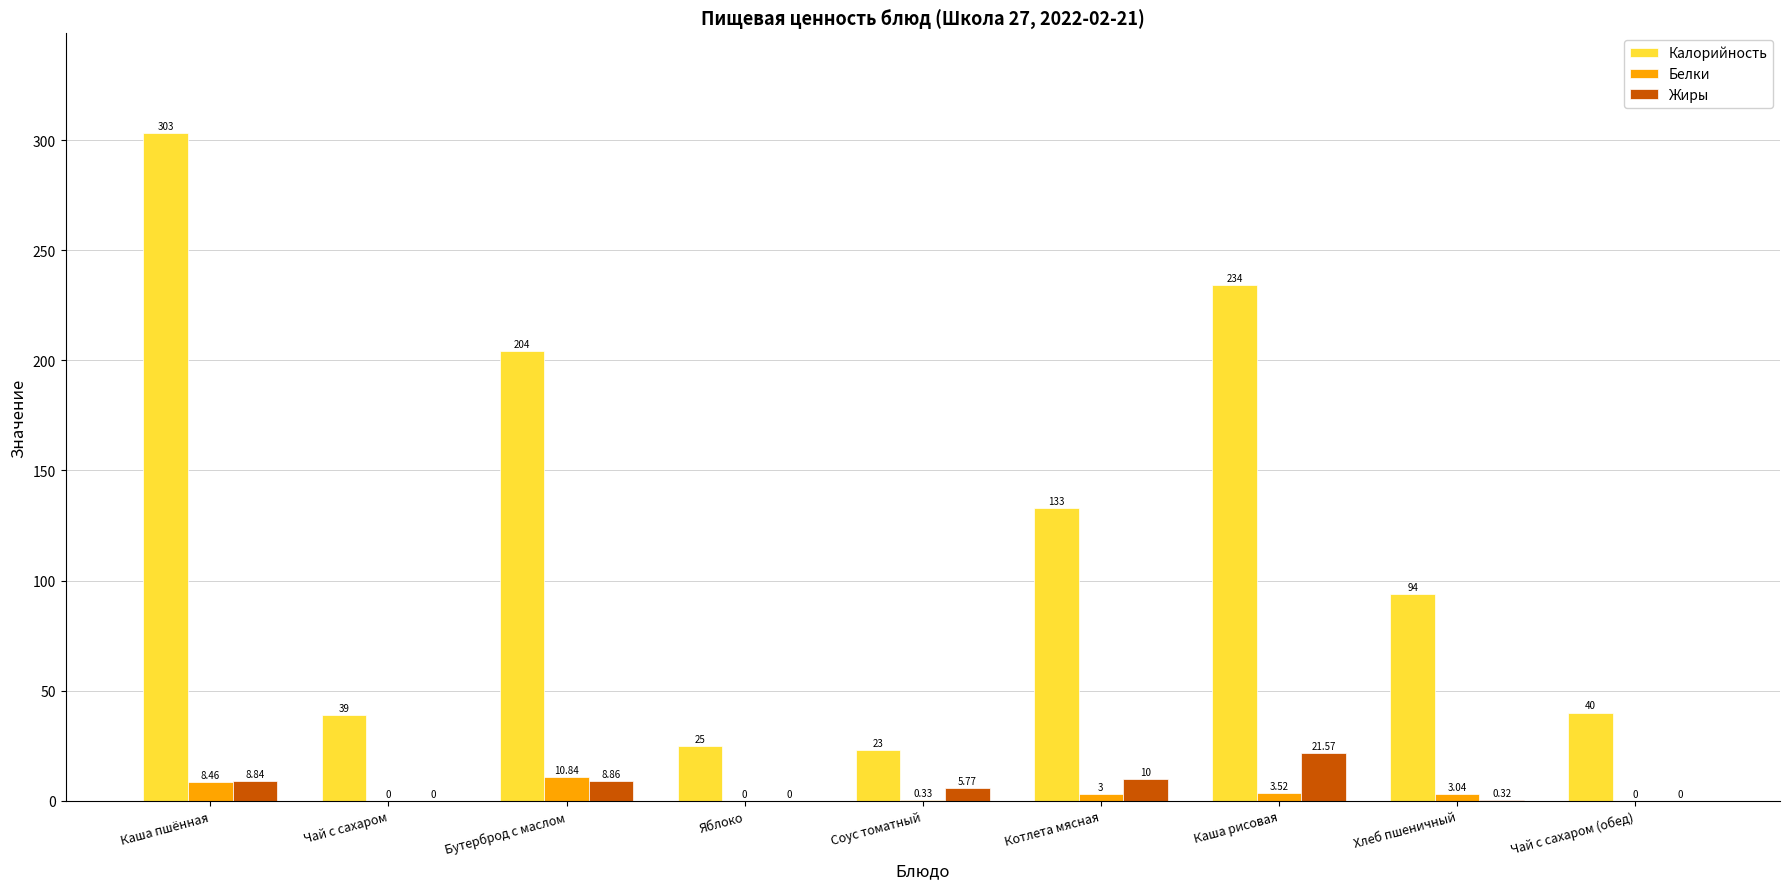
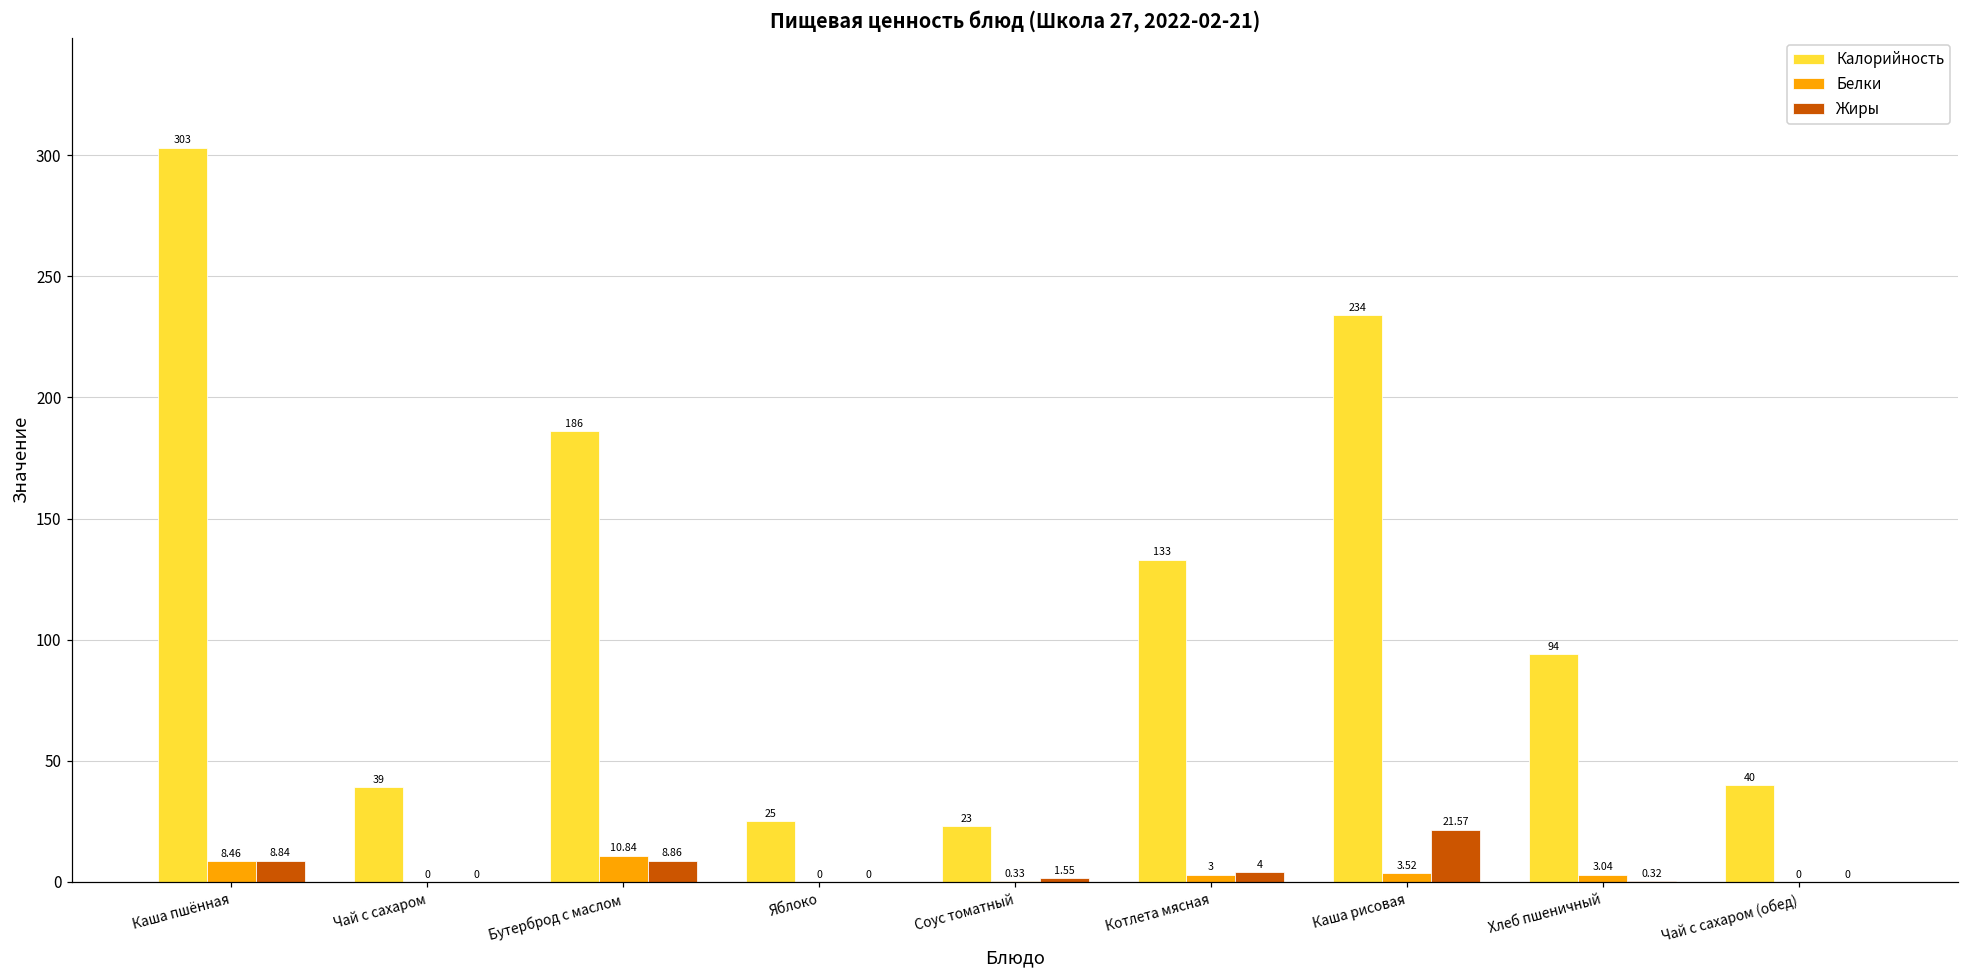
Калорийность, Бутерброд с маслом: 204 -> 186
Жиры, Соус томатный: 5.77 -> 1.55
Жиры, Котлета мясная: 10 -> 4
